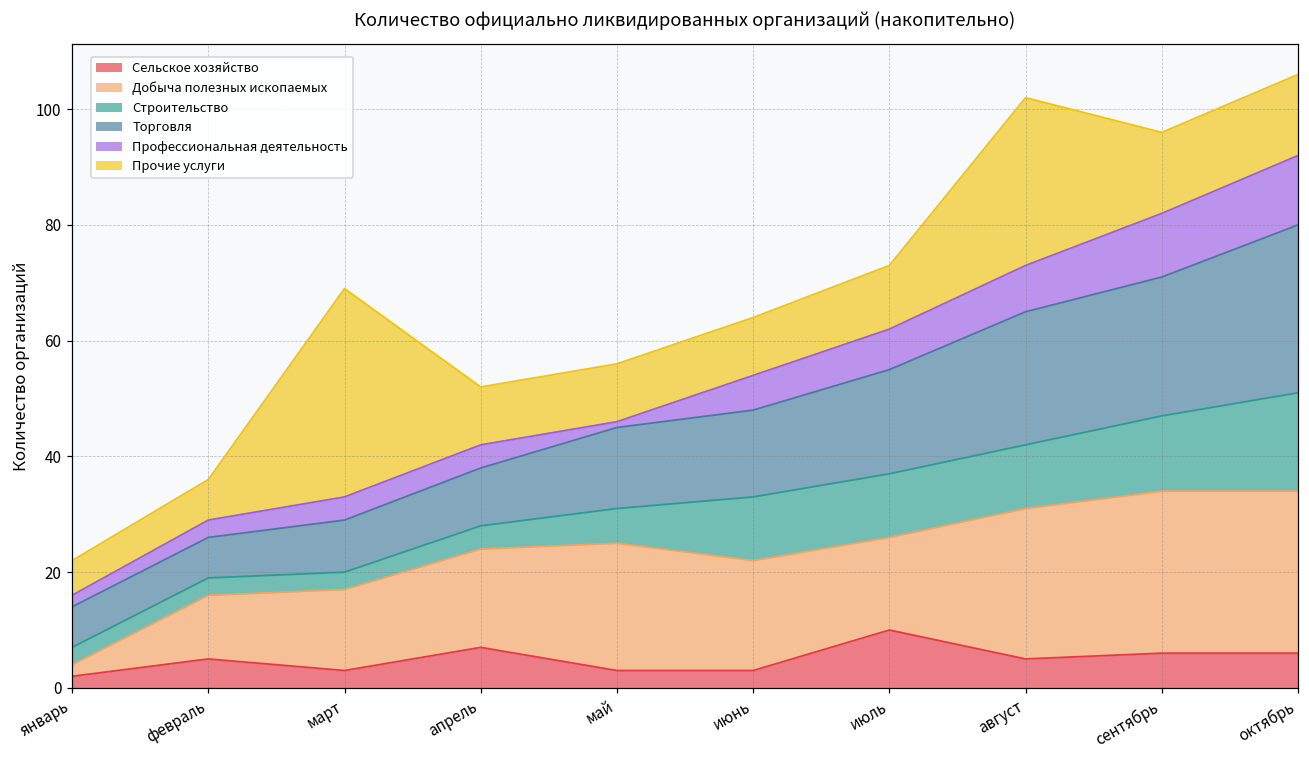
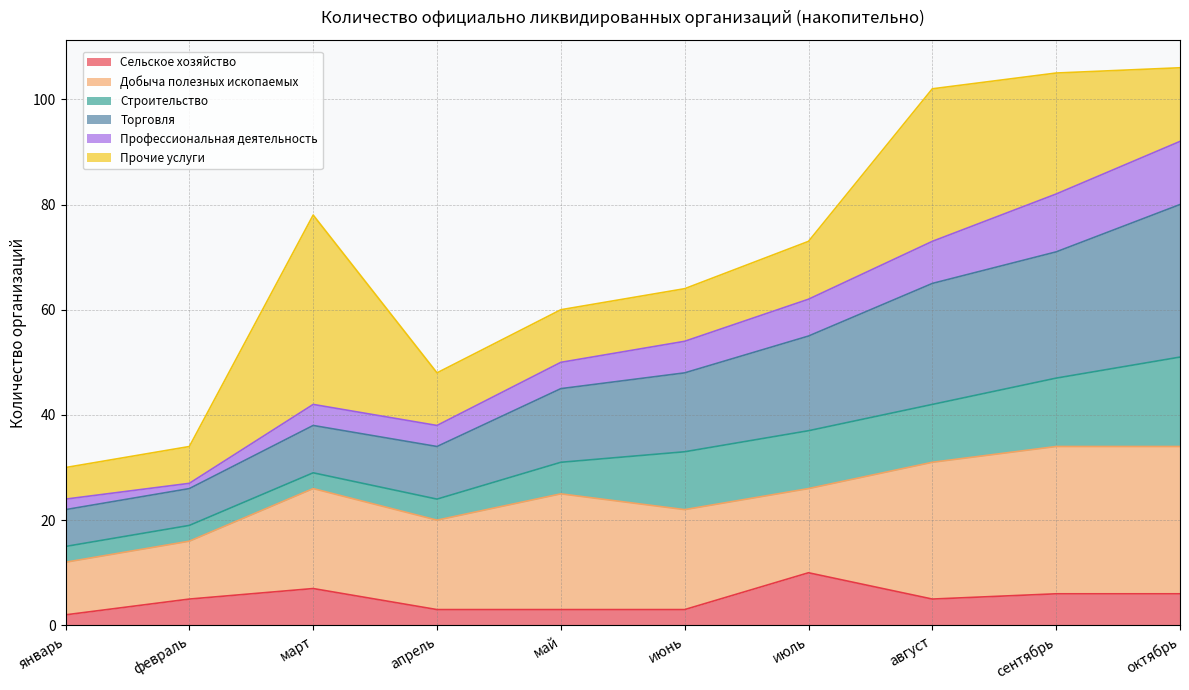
Добыча полезных ископаемых, январь: 2 -> 10
Профессиональная деятельность, февраль: 3 -> 1
Сельское хозяйство, март: 3 -> 7
Добыча полезных ископаемых, март: 14 -> 19
Сельское хозяйство, апрель: 7 -> 3
Профессиональная деятельность, май: 1 -> 5
Прочие услуги, сентябрь: 14 -> 23
